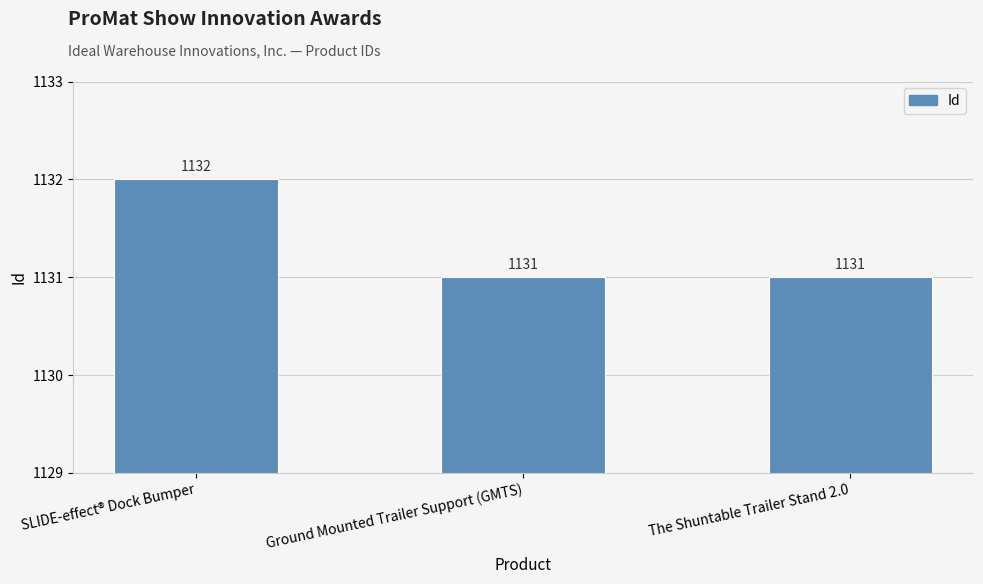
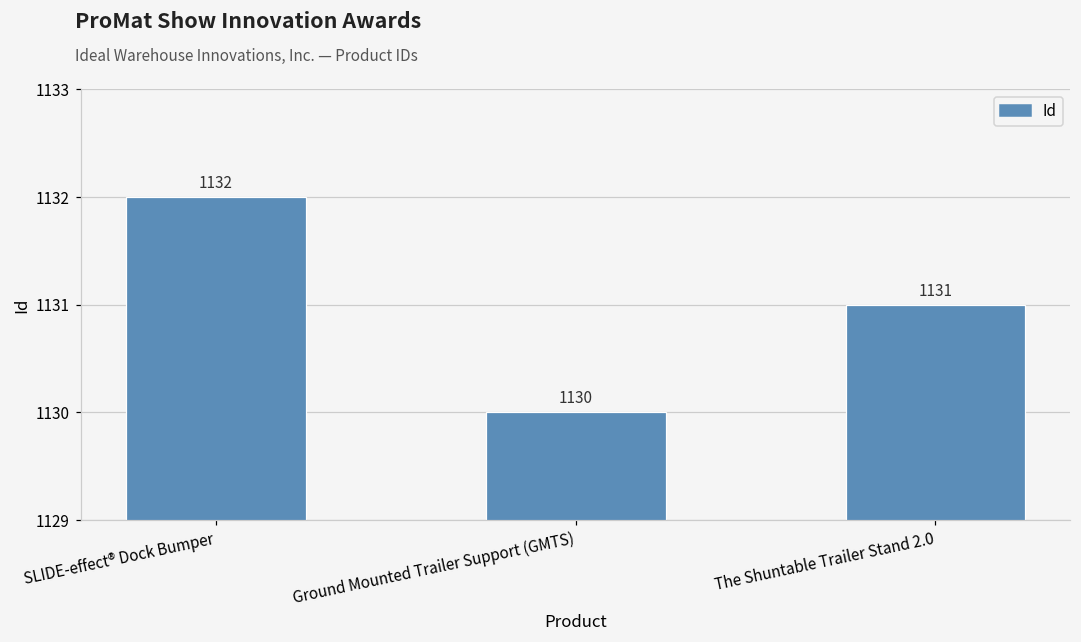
Ground Mounted Trailer Support (GMTS): 1131 -> 1130
